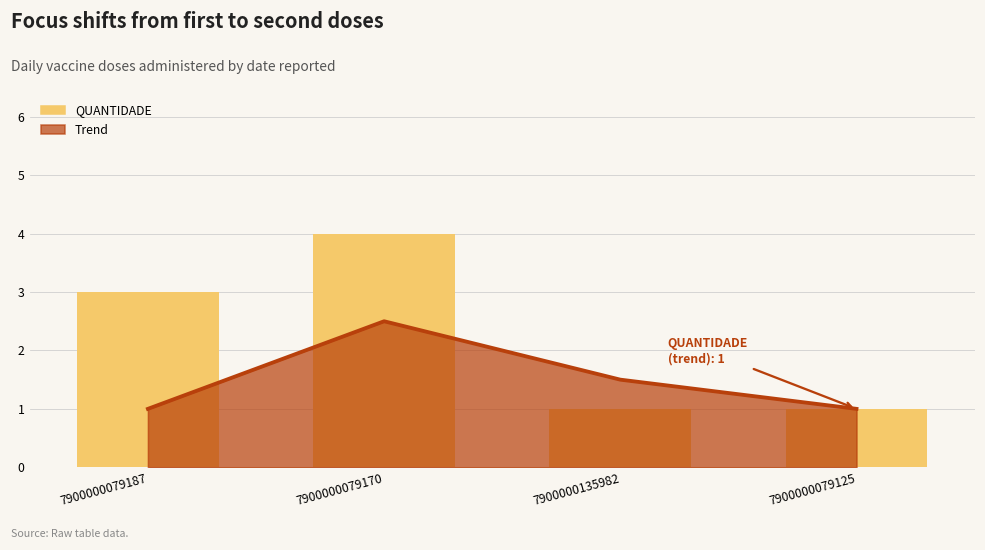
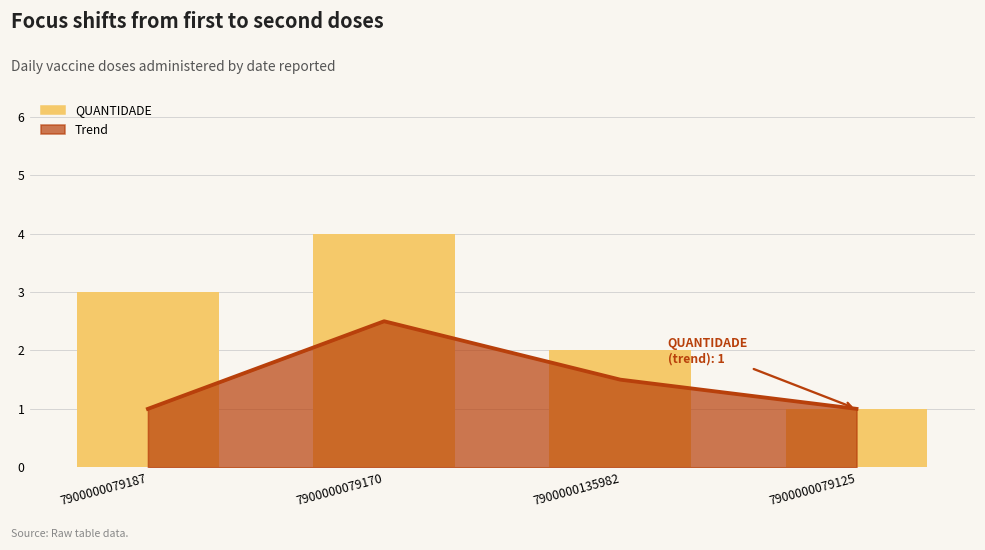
QUANTIDADE, 7900000135982: 1 -> 2
